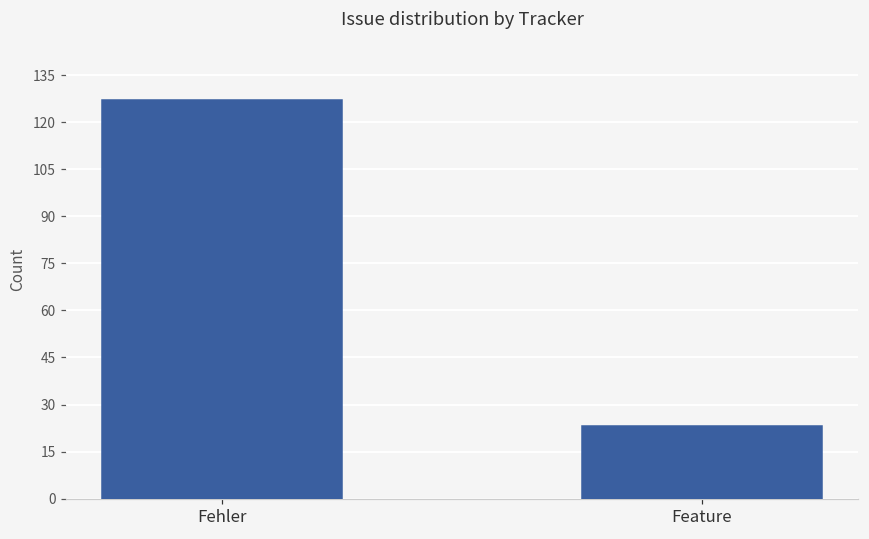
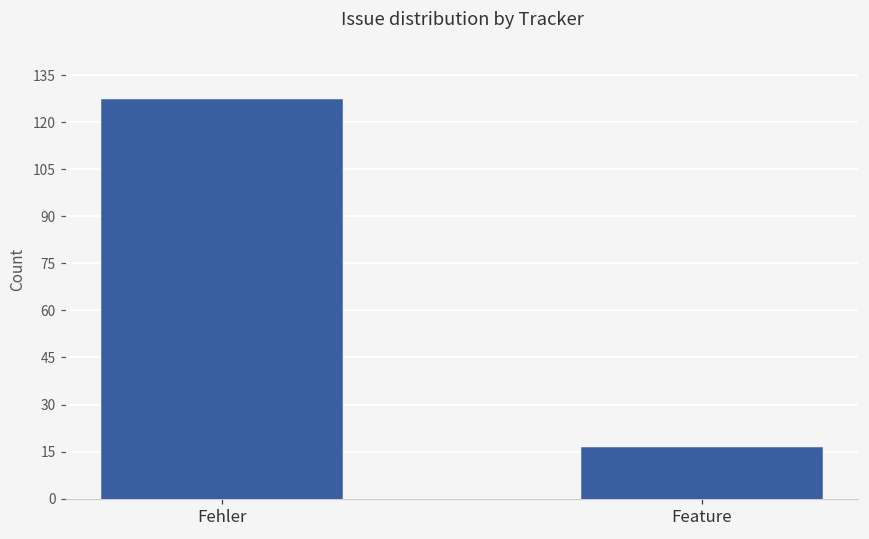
Feature: 23 -> 16
